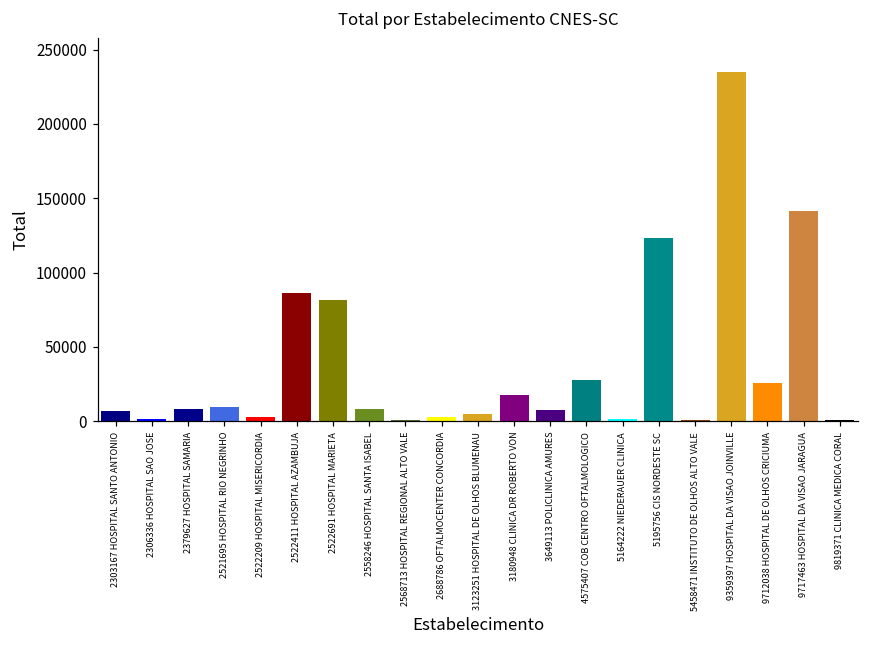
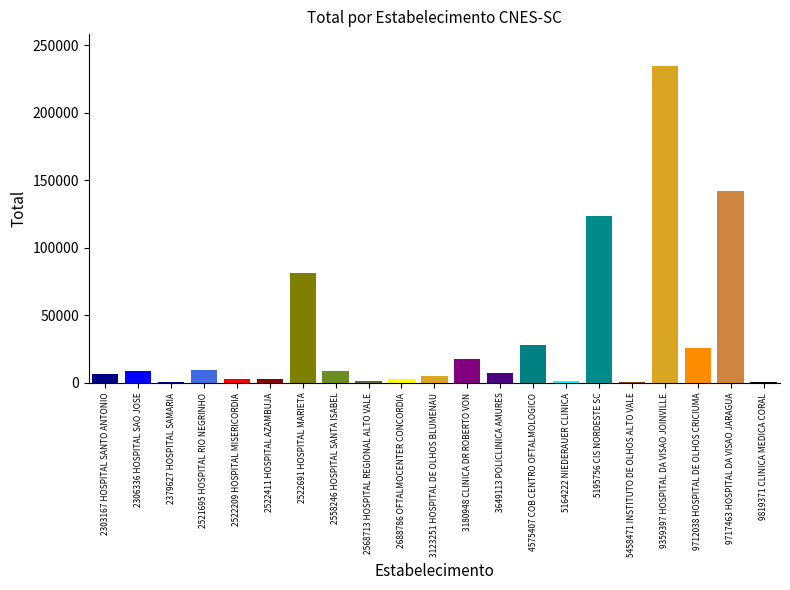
2306336 HOSPITAL SAO JOSE: 2000 -> 9000
2379627 HOSPITAL SAMARIA: 8000 -> 1000
2522411 HOSPITAL AZAMBUJA: 86000 -> 3000
